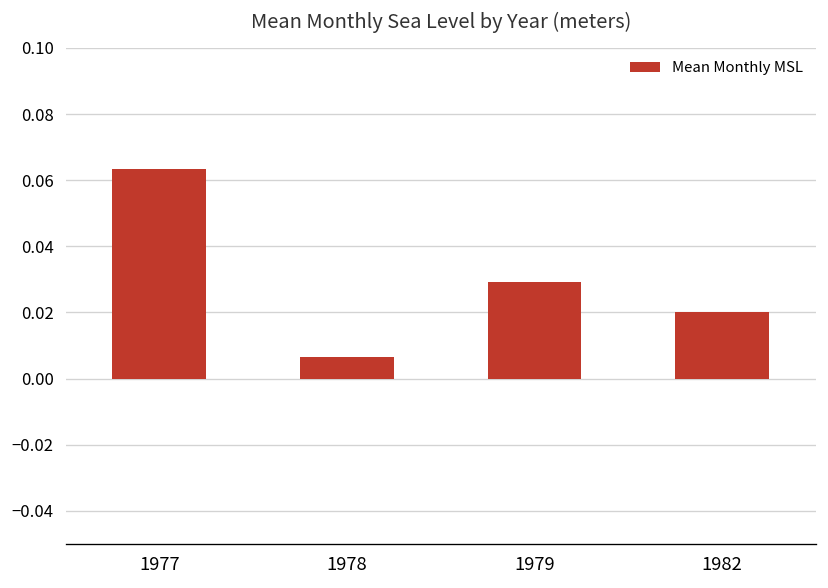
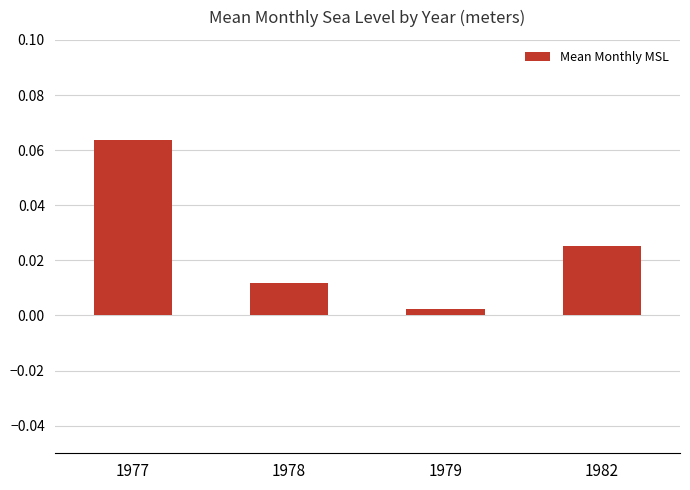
1978: 0.007 -> 0.012
1979: 0.029 -> 0.002
1982: 0.020 -> 0.025
